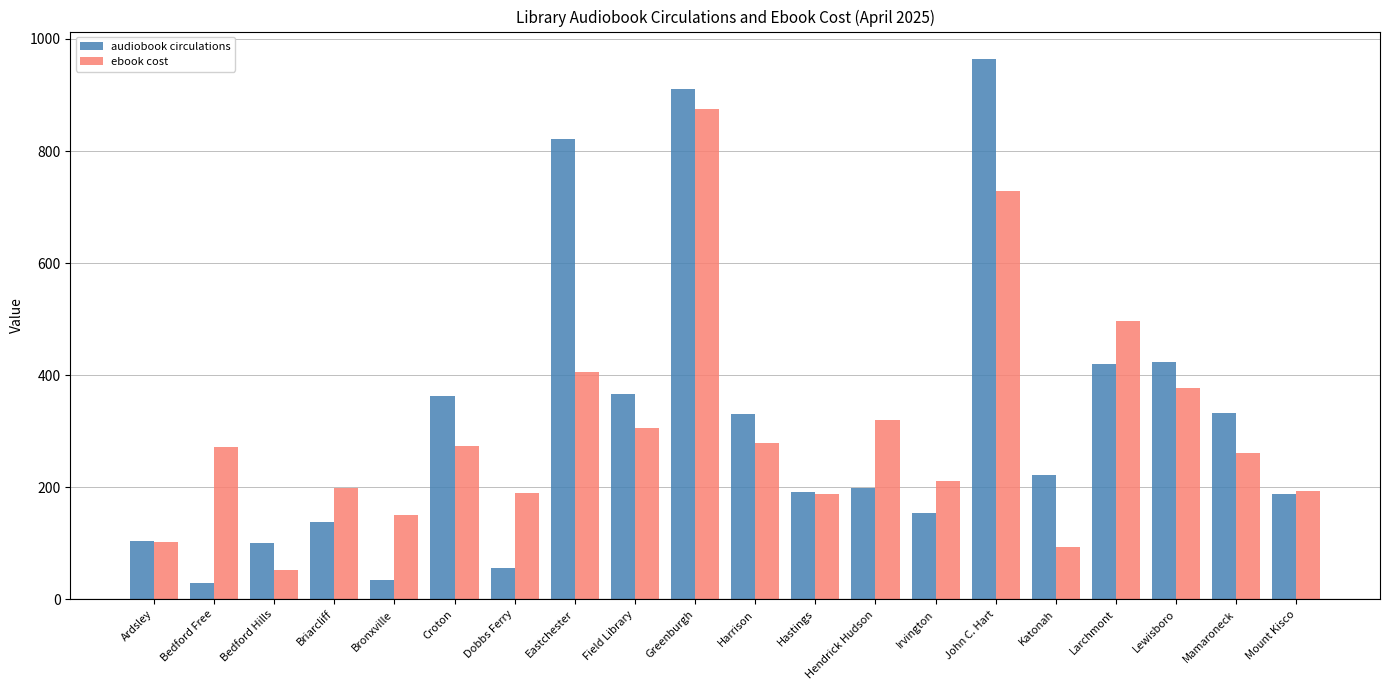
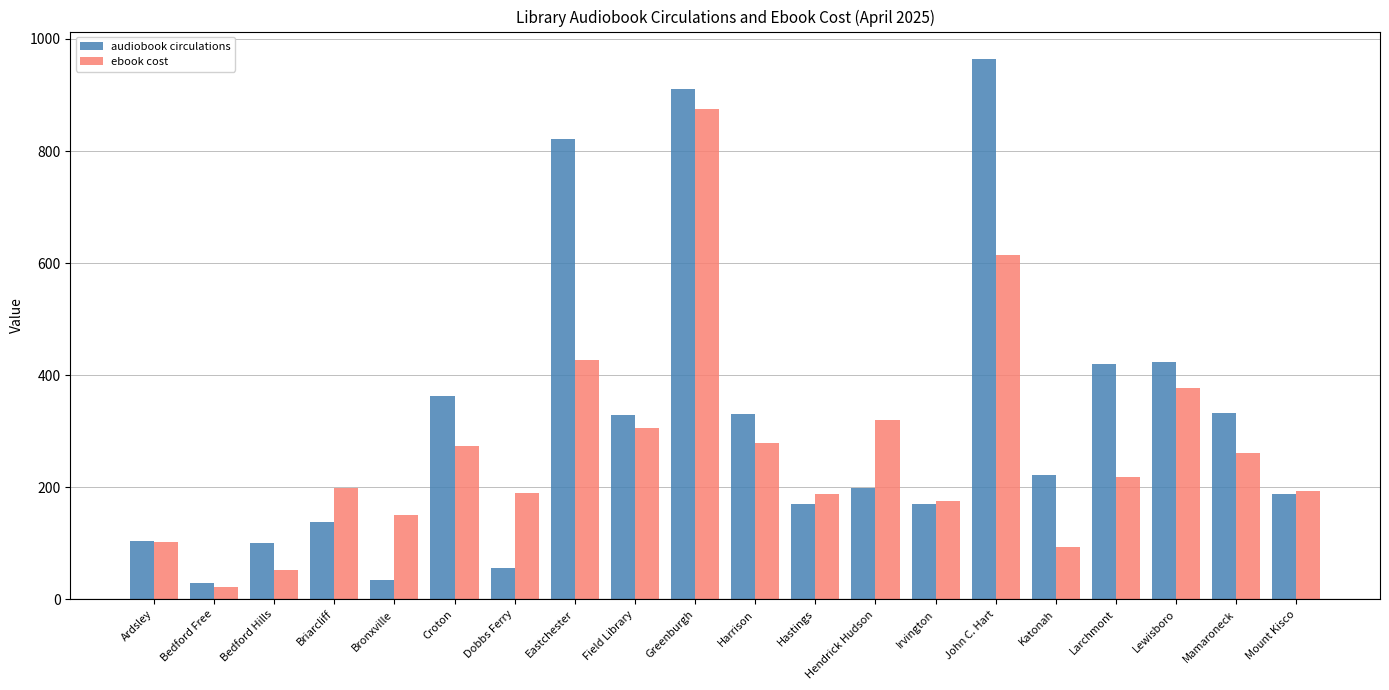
ebook cost, Bedford Free: 270 -> 20
ebook cost, Eastchester: 410 -> 430
audiobook circulations, Field Library: 370 -> 330
audiobook circulations, Hastings: 190 -> 170
audiobook circulations, Irvington: 150 -> 170
ebook cost, Irvington: 210 -> 180
ebook cost, John C. Hart: 730 -> 610
ebook cost, Larchmont: 500 -> 220
